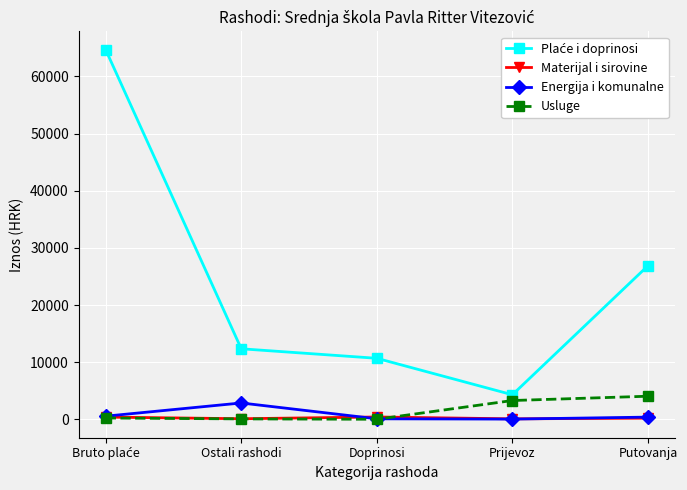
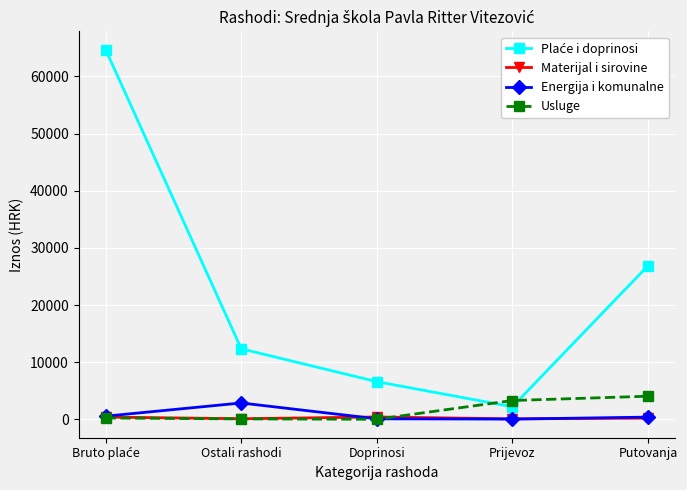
Plaće i doprinosi, Doprinosi: 11000 -> 7000
Plaće i doprinosi, Prijevoz: 4000 -> 2000
